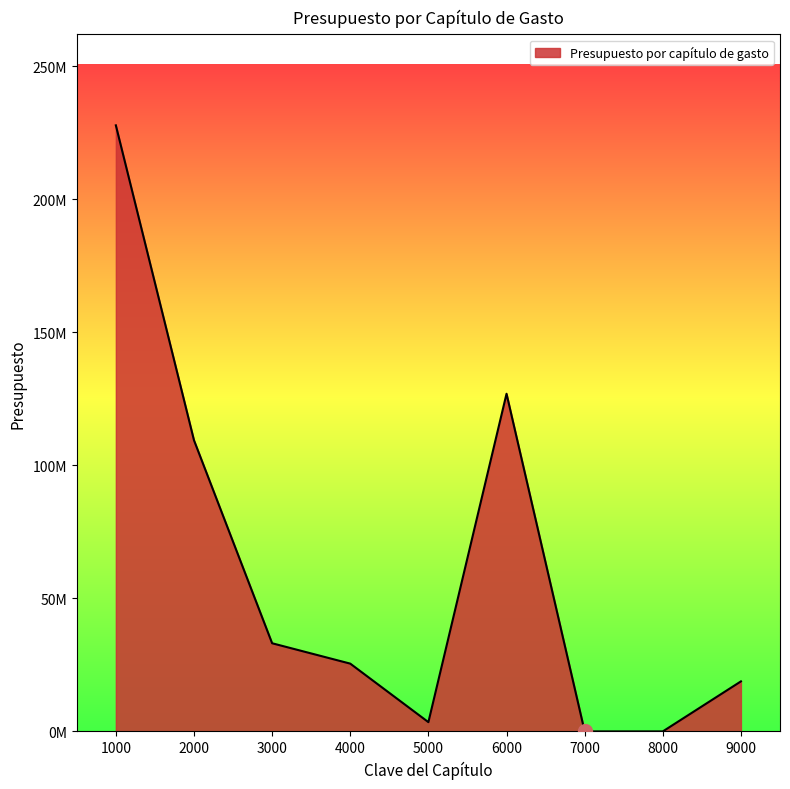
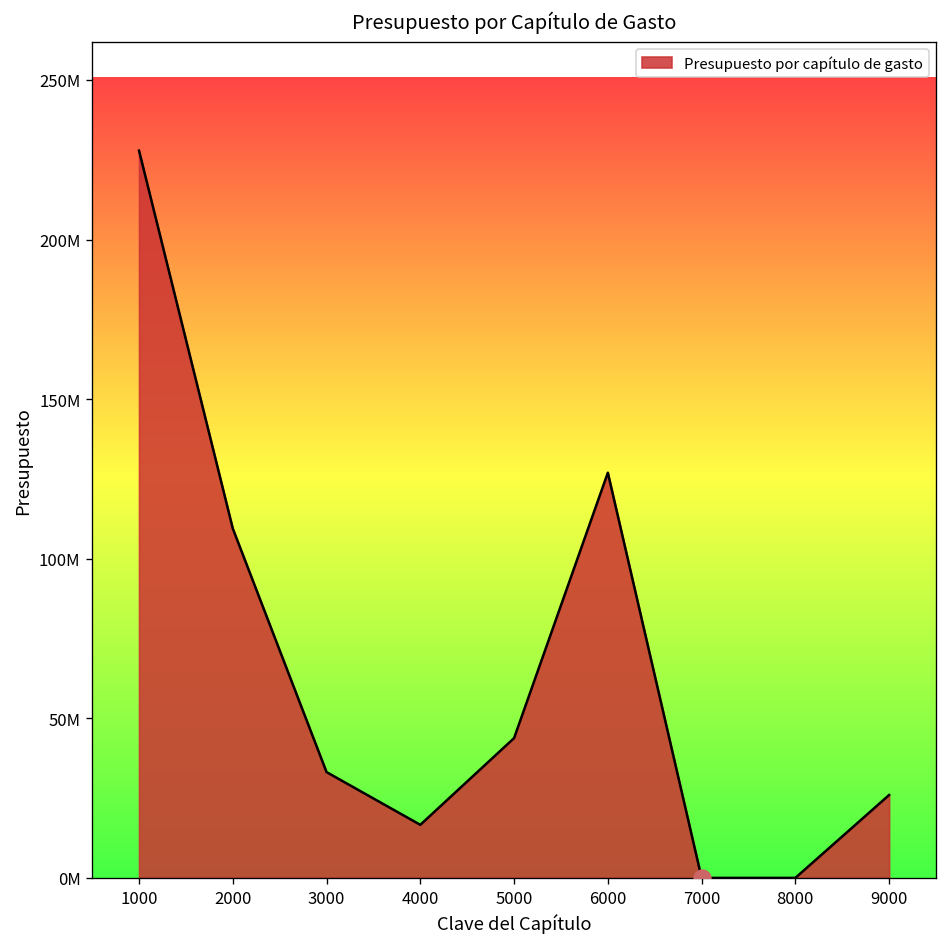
Presupuesto por capítulo de gasto, 4000: 25000000 -> 17000000
Presupuesto por capítulo de gasto, 5000: 3000000 -> 44000000
Presupuesto por capítulo de gasto, 9000: 19000000 -> 26000000
